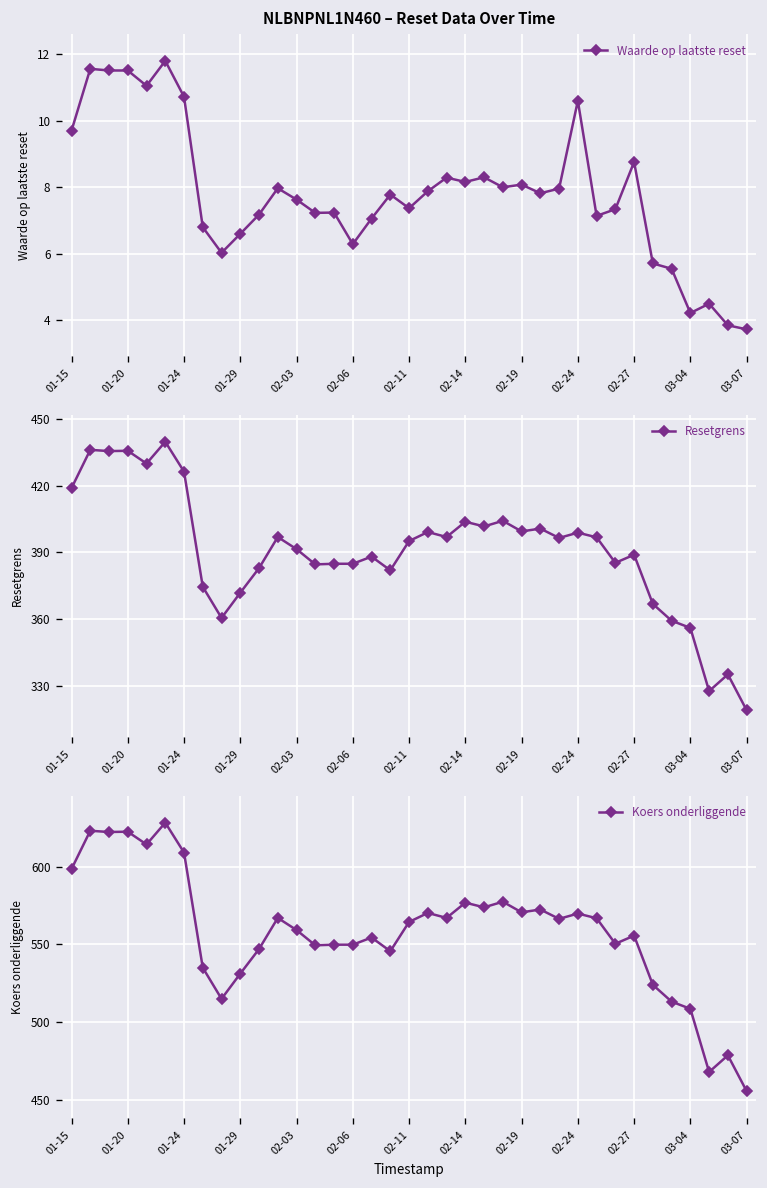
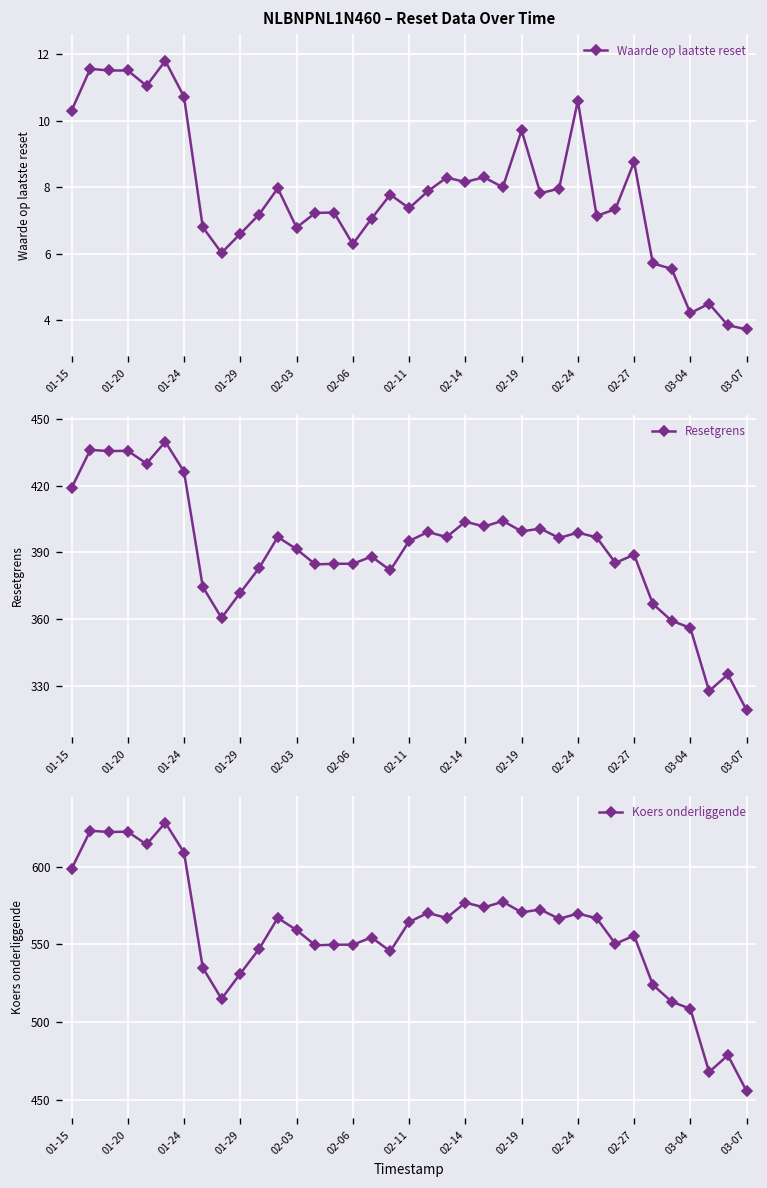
NLBNPNL1N460 – Reset Data Over Time, 01-15: 9.7 -> 10.3
NLBNPNL1N460 – Reset Data Over Time, 02-03: 7.6 -> 6.8
NLBNPNL1N460 – Reset Data Over Time, 02-19: 8.1 -> 9.7
